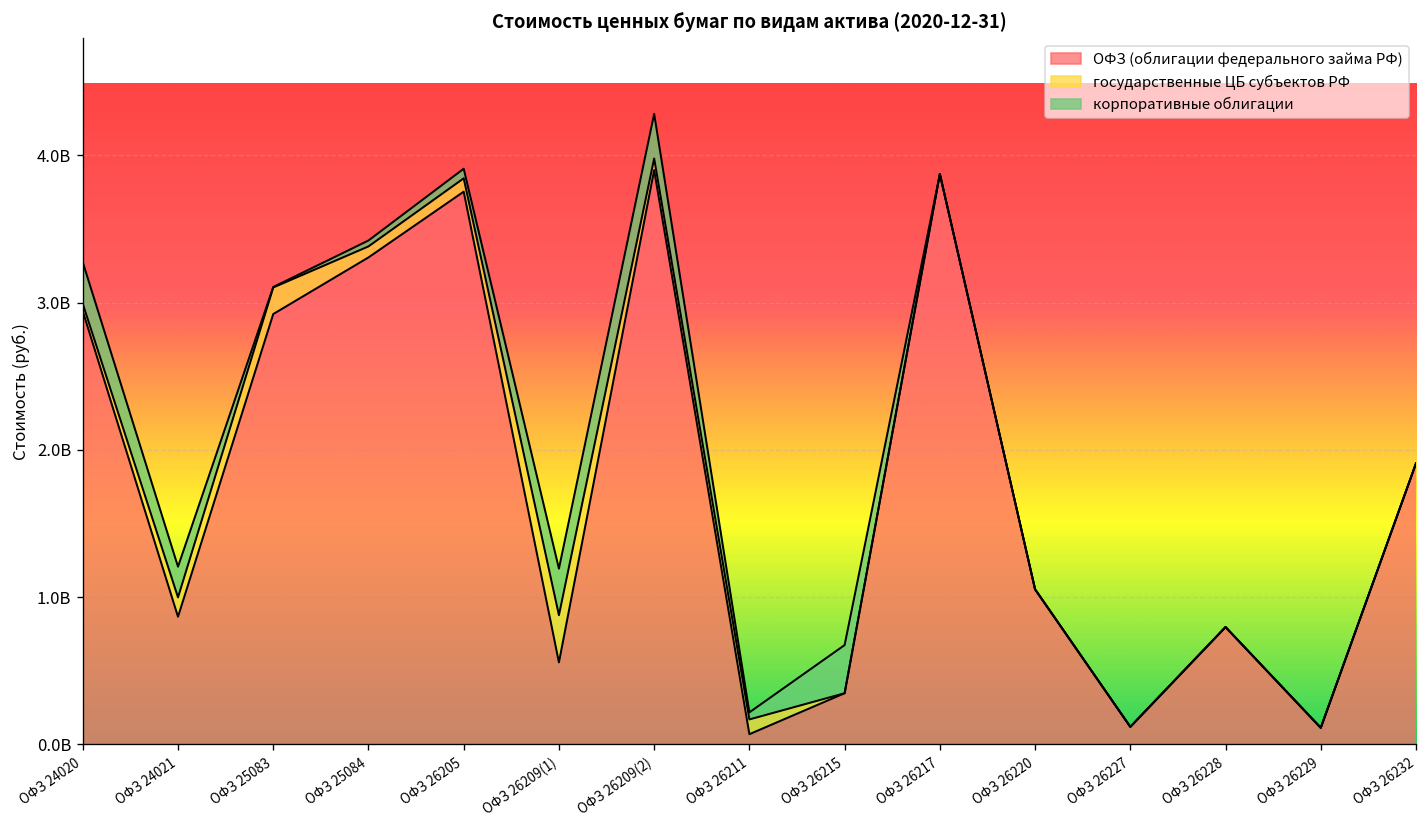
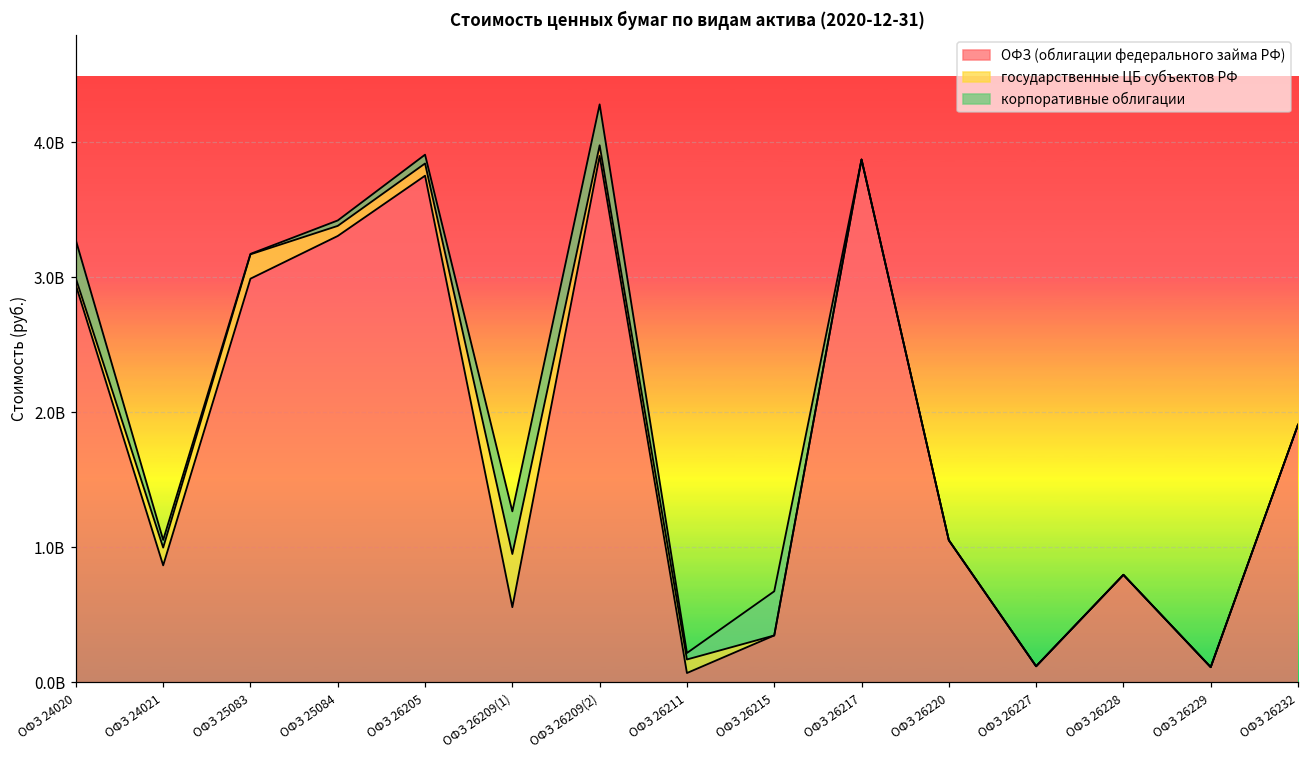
корпоративные облигации, ОФЗ 24021: 210000000 -> 60000000
ОФЗ (облигации федерального займа РФ), ОФЗ 25083: 2920000000 -> 2990000000
государственные ЦБ субъектов РФ, ОФЗ 26209(1): 320000000 -> 390000000
